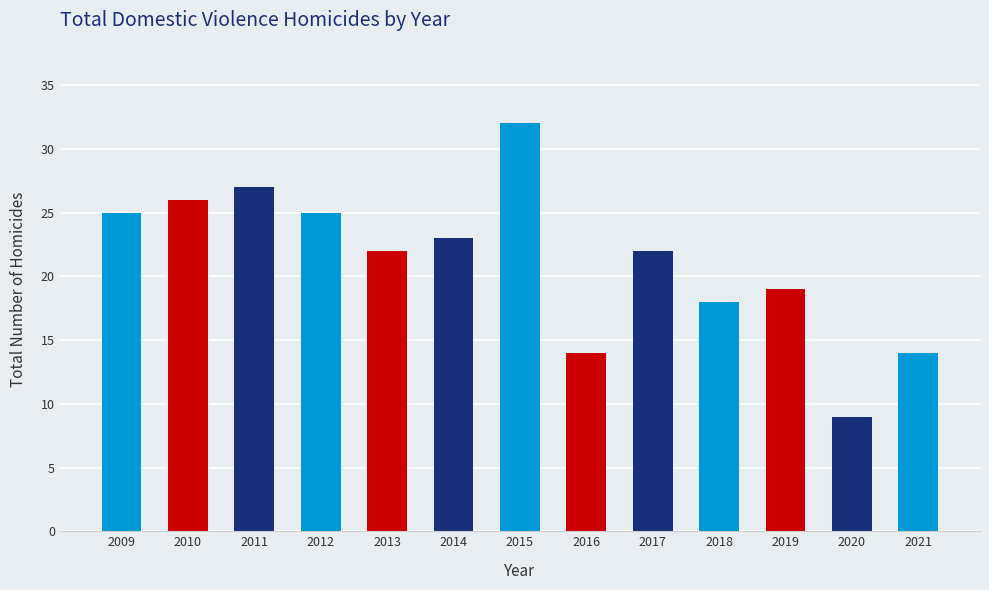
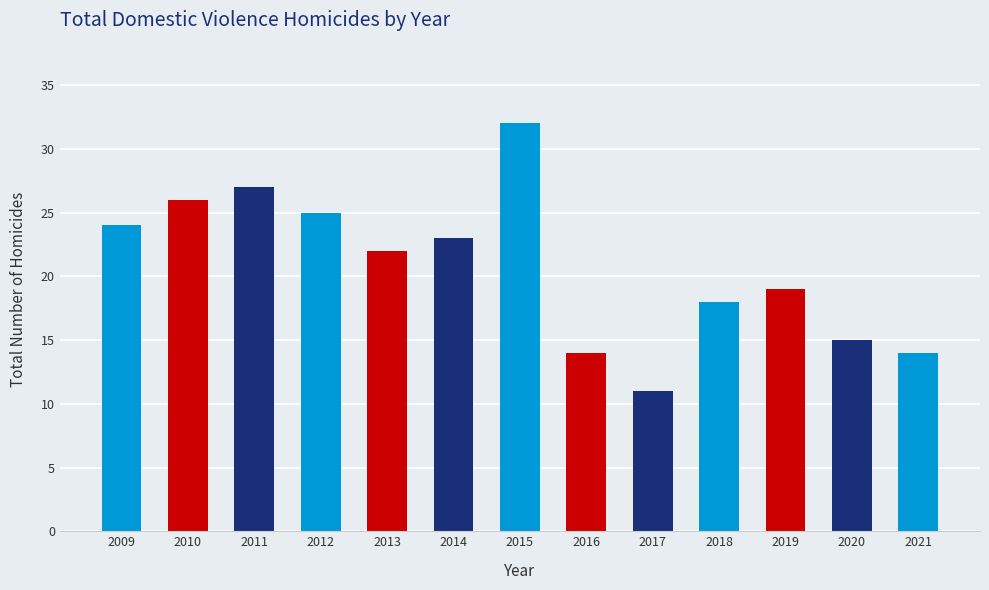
2009: 25 -> 24
2017: 22 -> 11
2020: 9 -> 15
